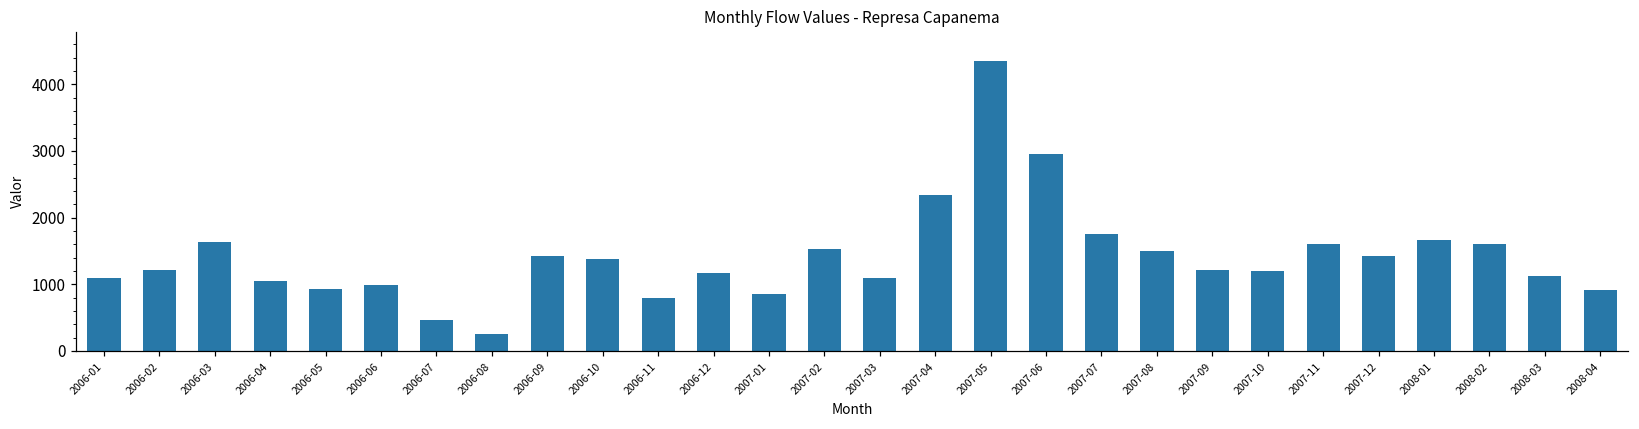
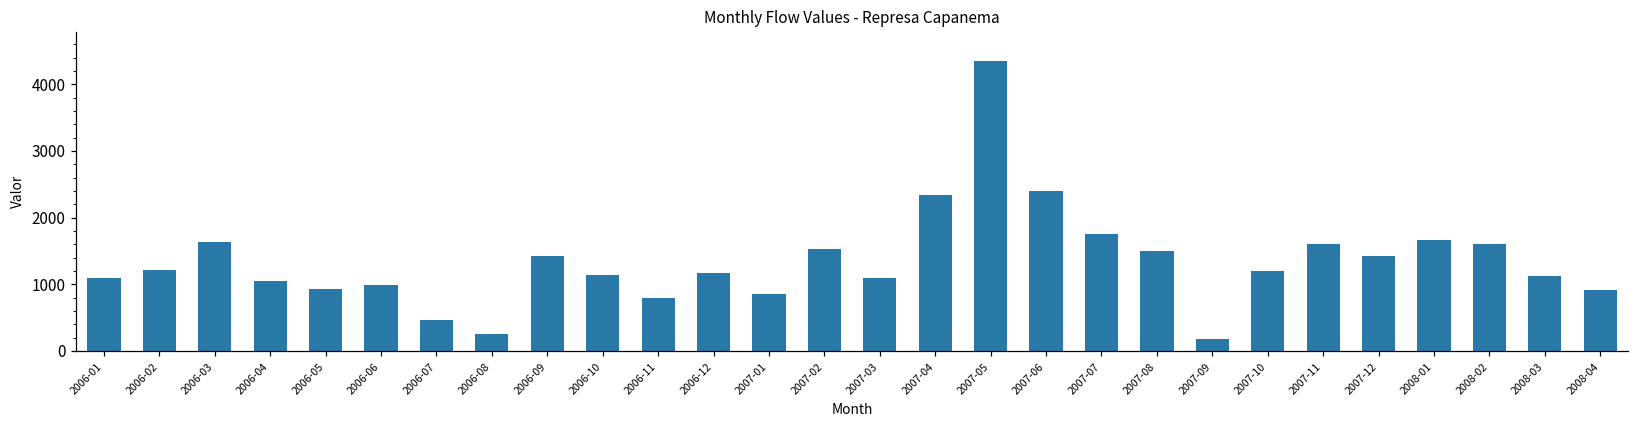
2006-10: 1400 -> 1100
2007-06: 2900 -> 2400
2007-09: 1200 -> 200
